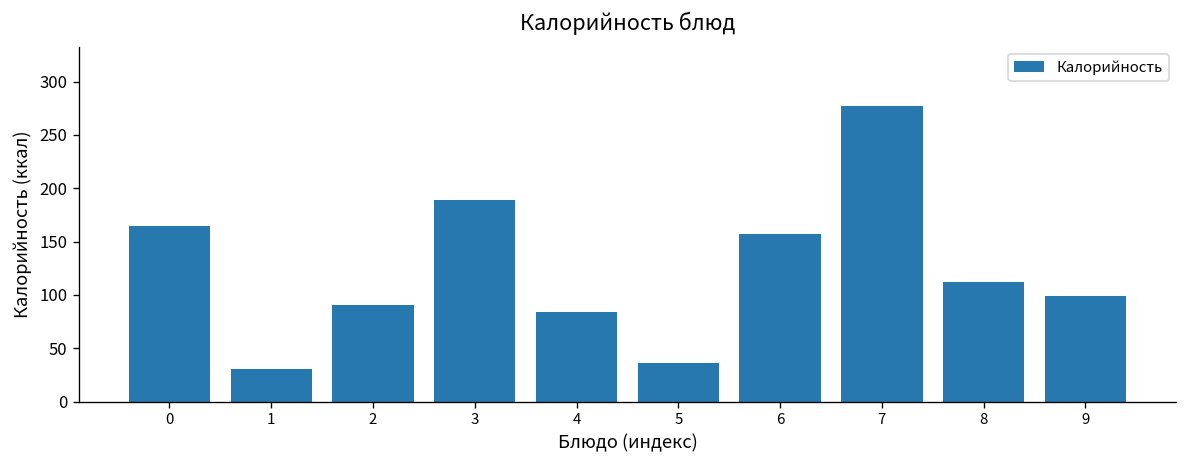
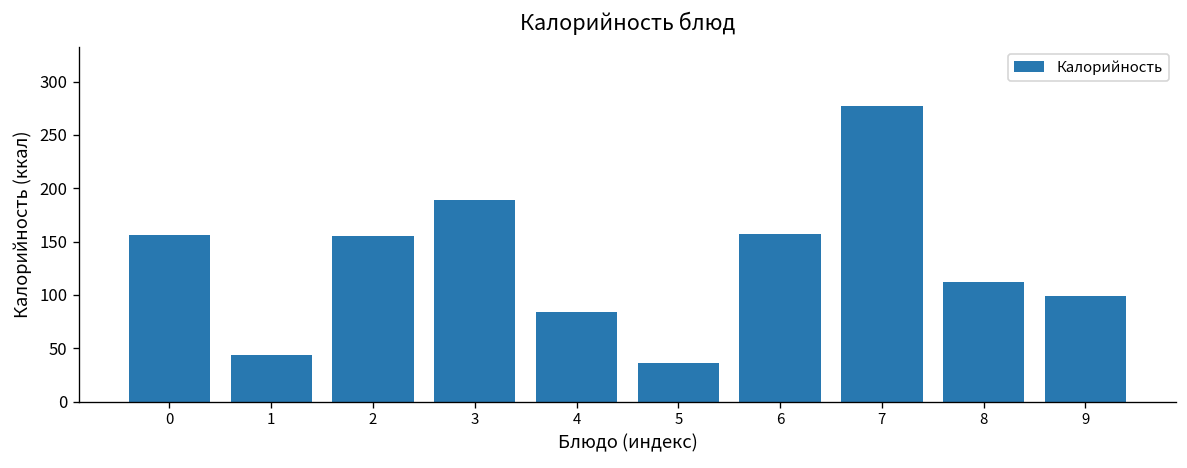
0: 170 -> 160
1: 30 -> 40
2: 90 -> 160
